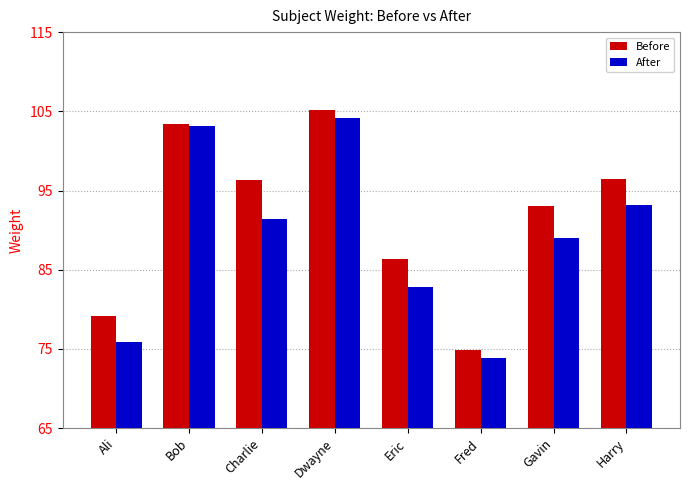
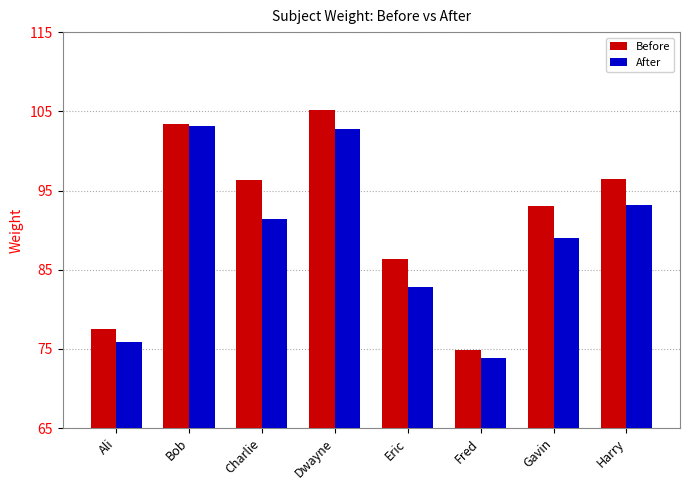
Before, Ali: 79 -> 78
After, Dwayne: 104 -> 103
